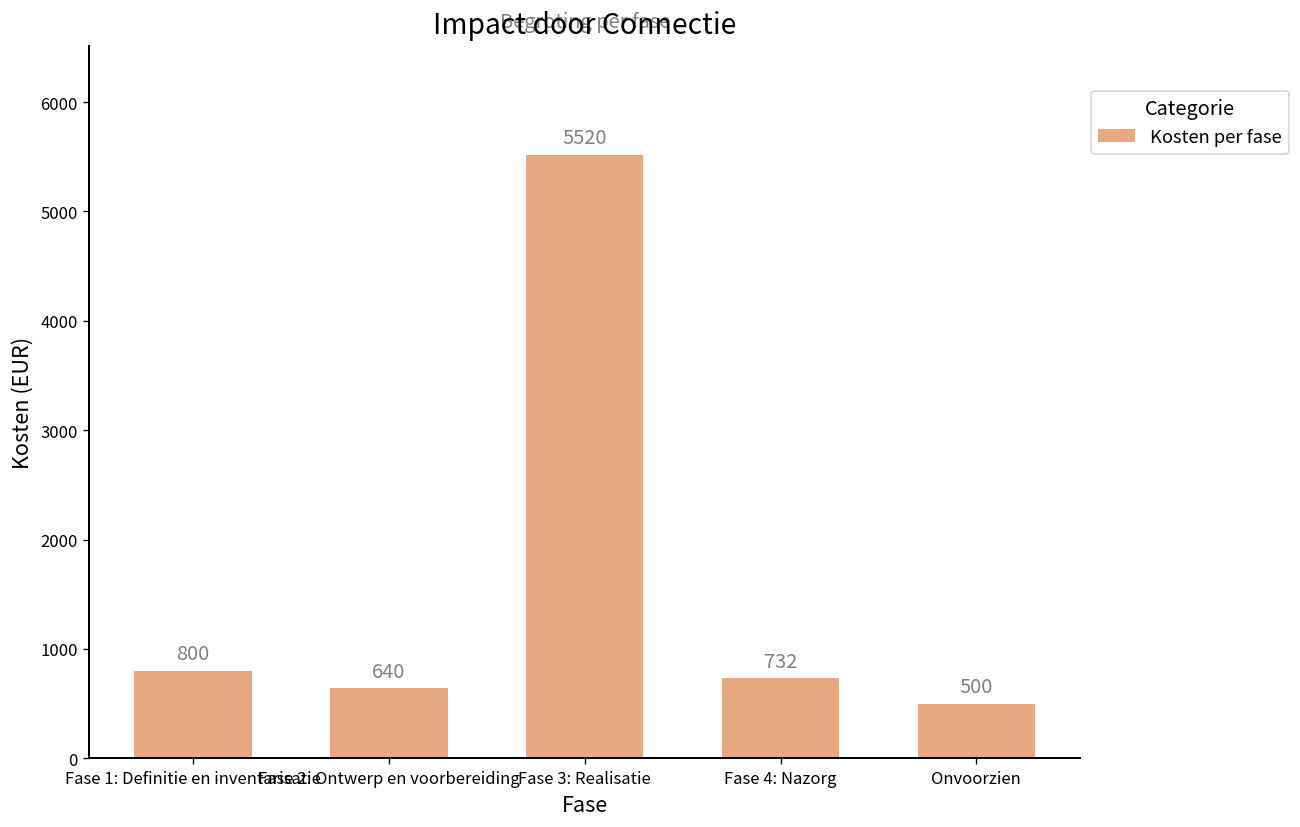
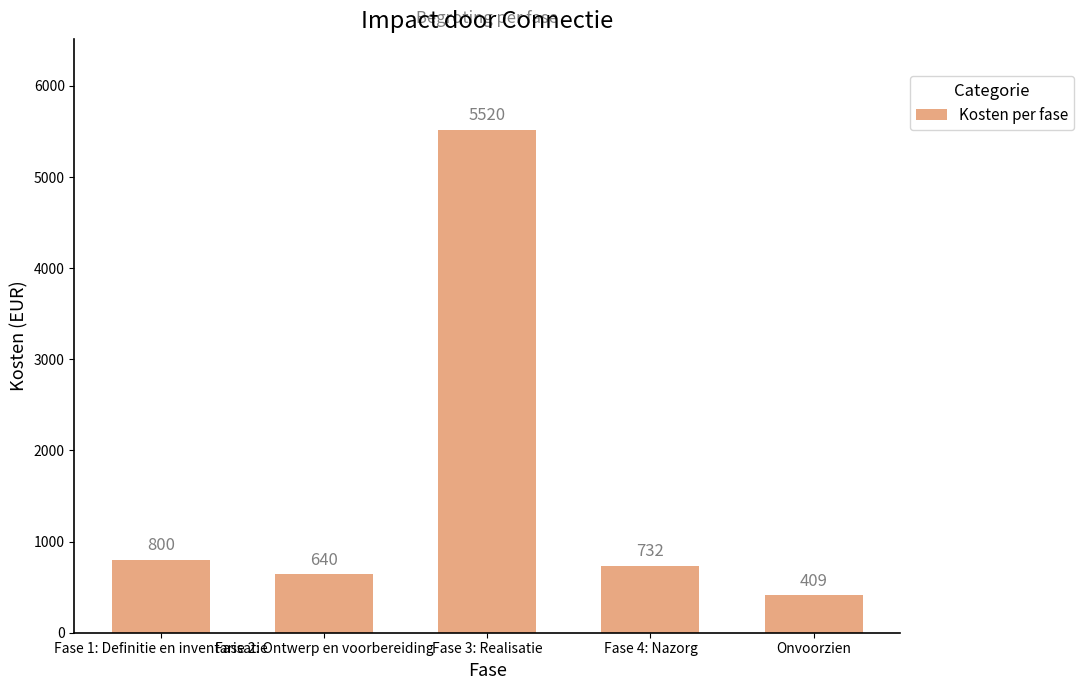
Onvoorzien: 500 -> 409
